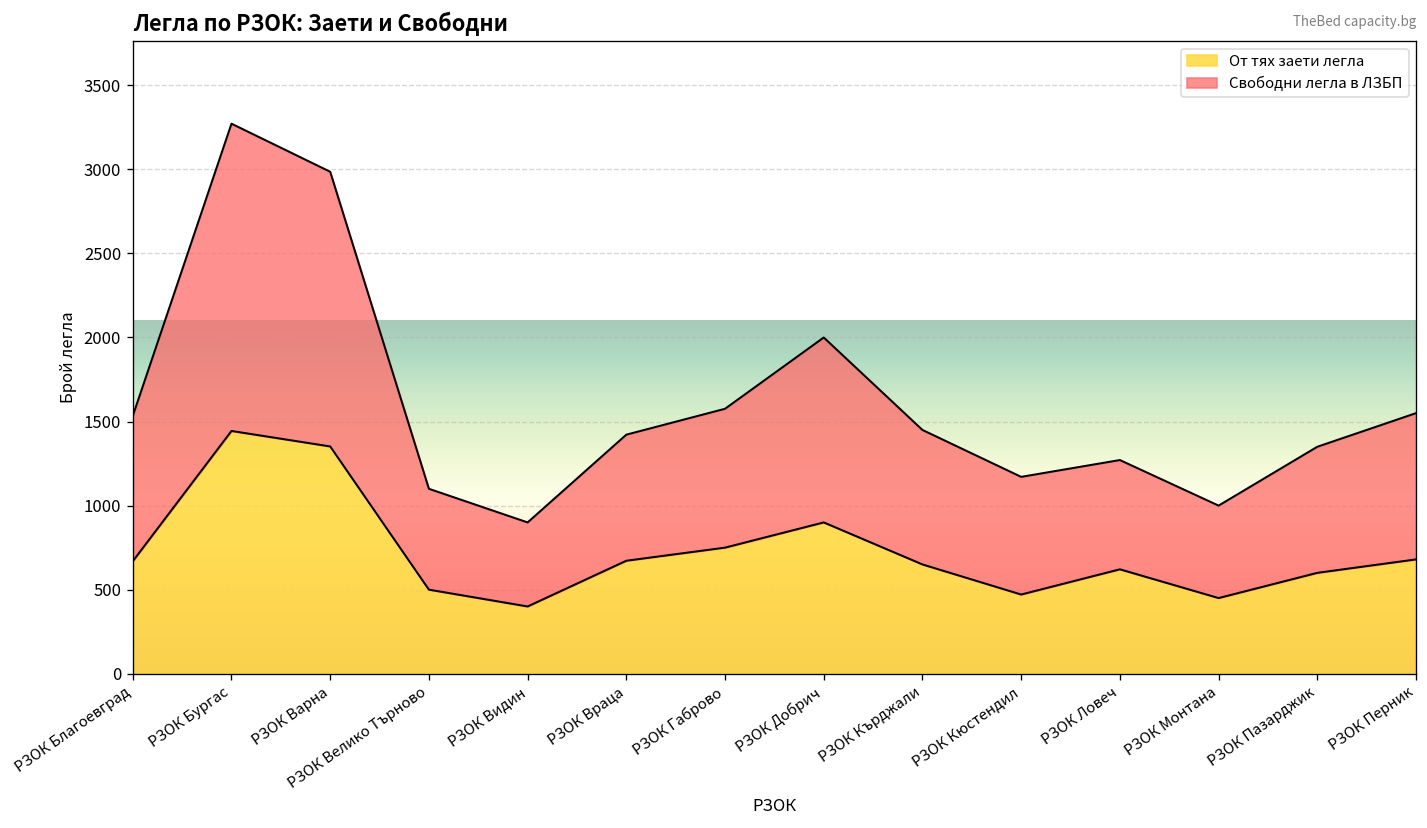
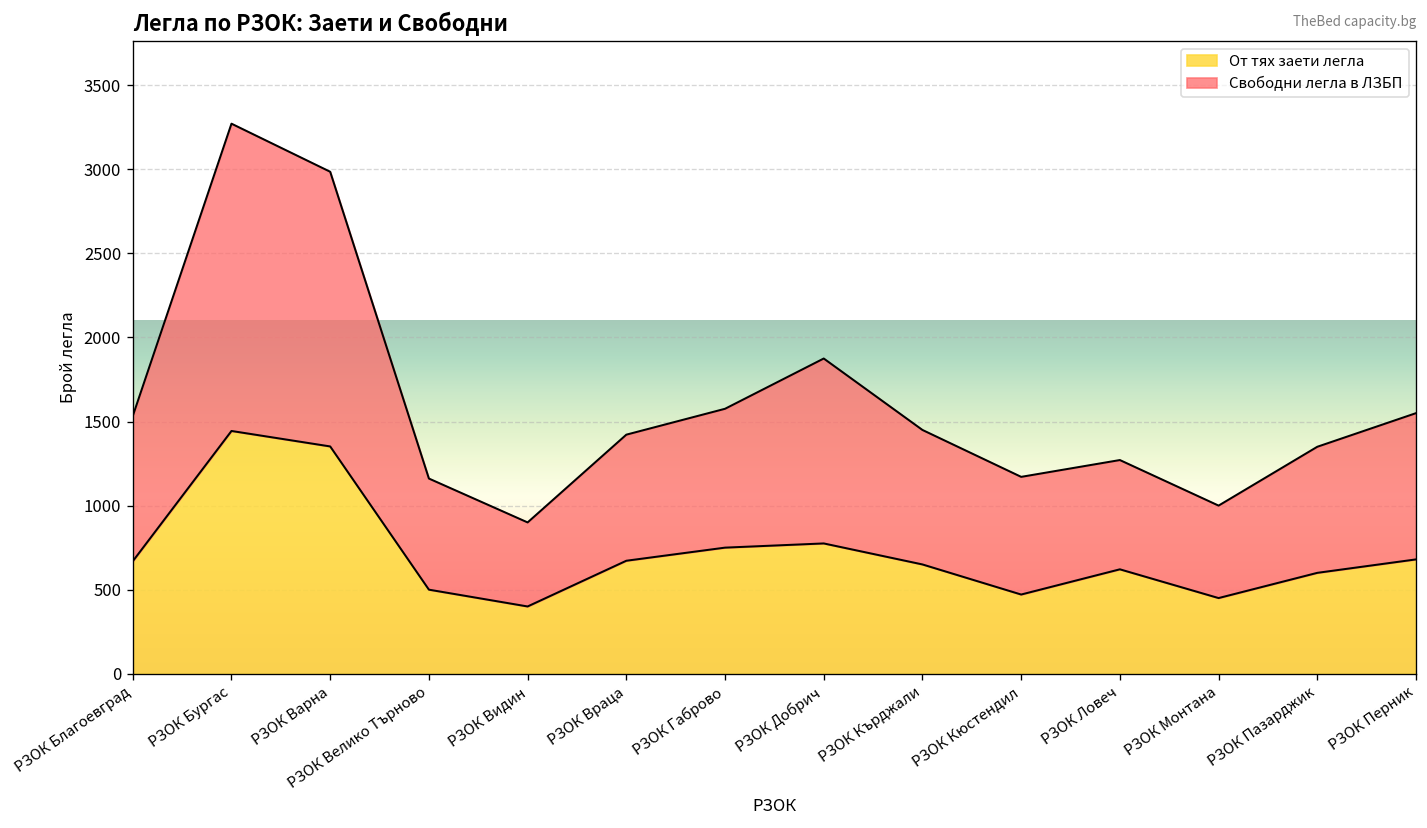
Свободни легла в ЛЗБП, РЗОК Велико Търново: 600 -> 660
От тях заети легла, РЗОК Добрич: 900 -> 780
